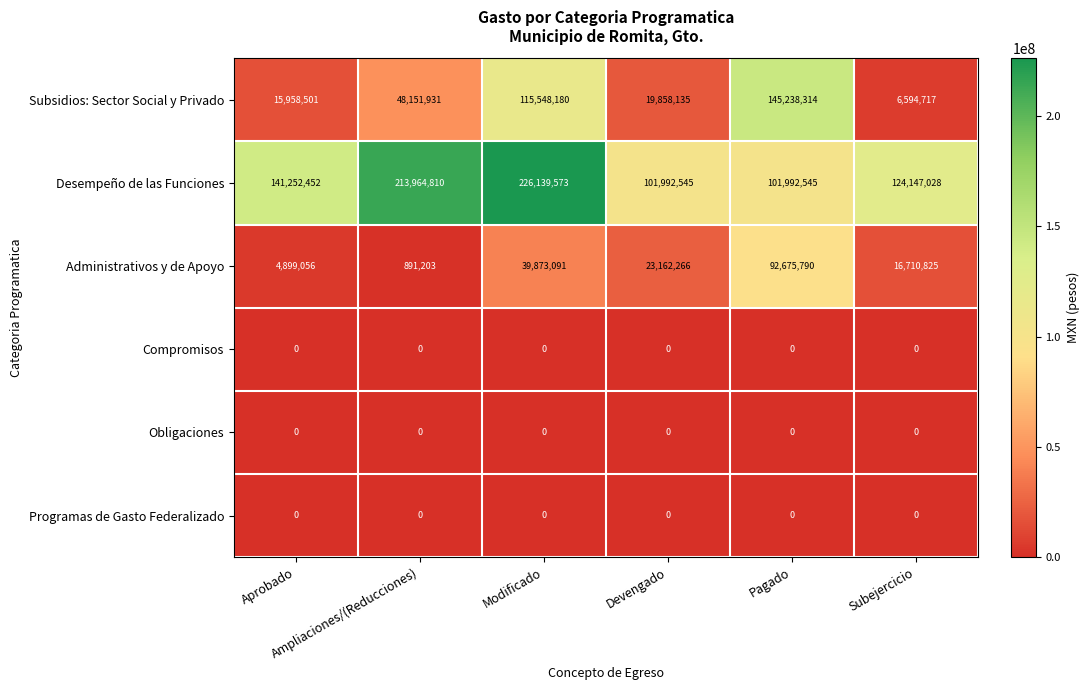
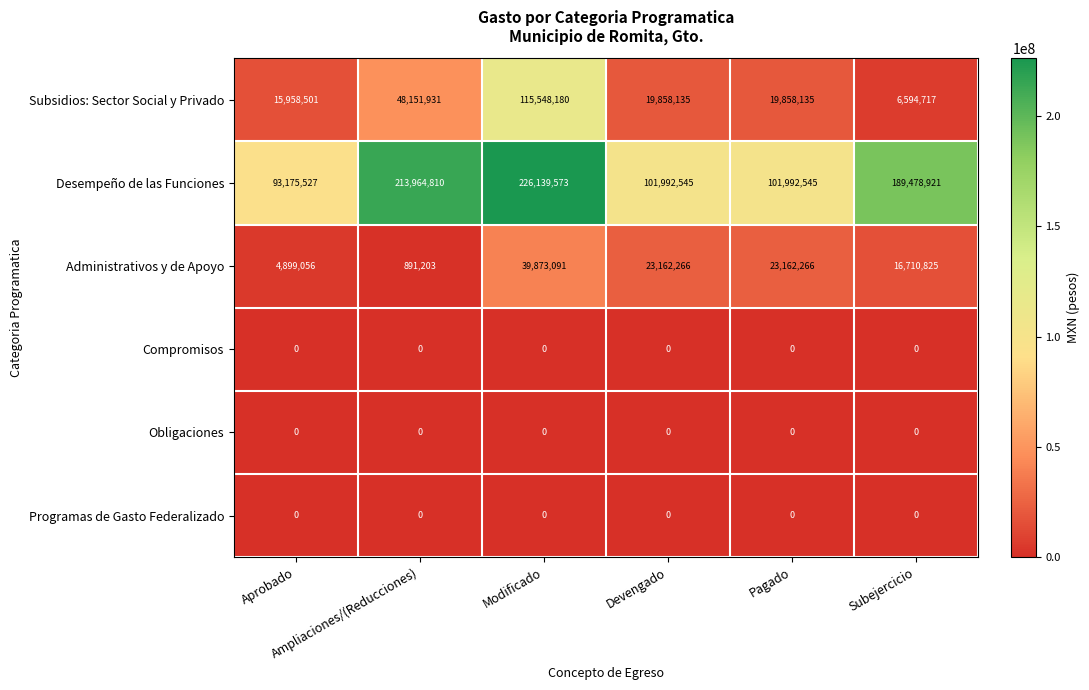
Subsidios: Sector Social y Privado, Pagado: 145,238,314 -> 19,858,135
Desempeño de las Funciones, Aprobado: 141,252,452 -> 93,175,527
Desempeño de las Funciones, Subejercicio: 124,147,028 -> 189,478,921
Administrativos y de Apoyo, Pagado: 92,675,790 -> 23,162,266
